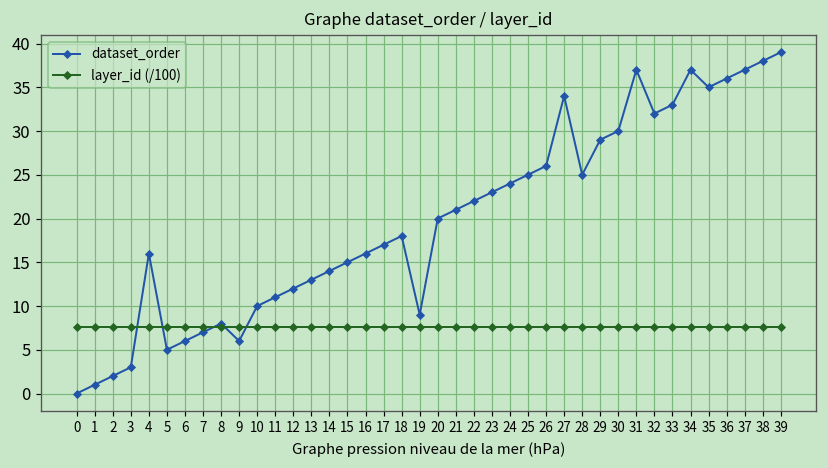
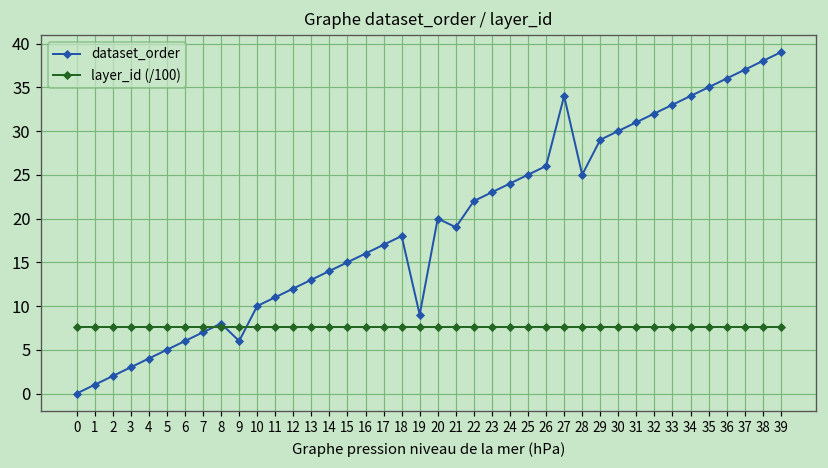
dataset_order, 4: 16 -> 4
dataset_order, 21: 21 -> 19
dataset_order, 31: 37 -> 31
dataset_order, 34: 37 -> 34
